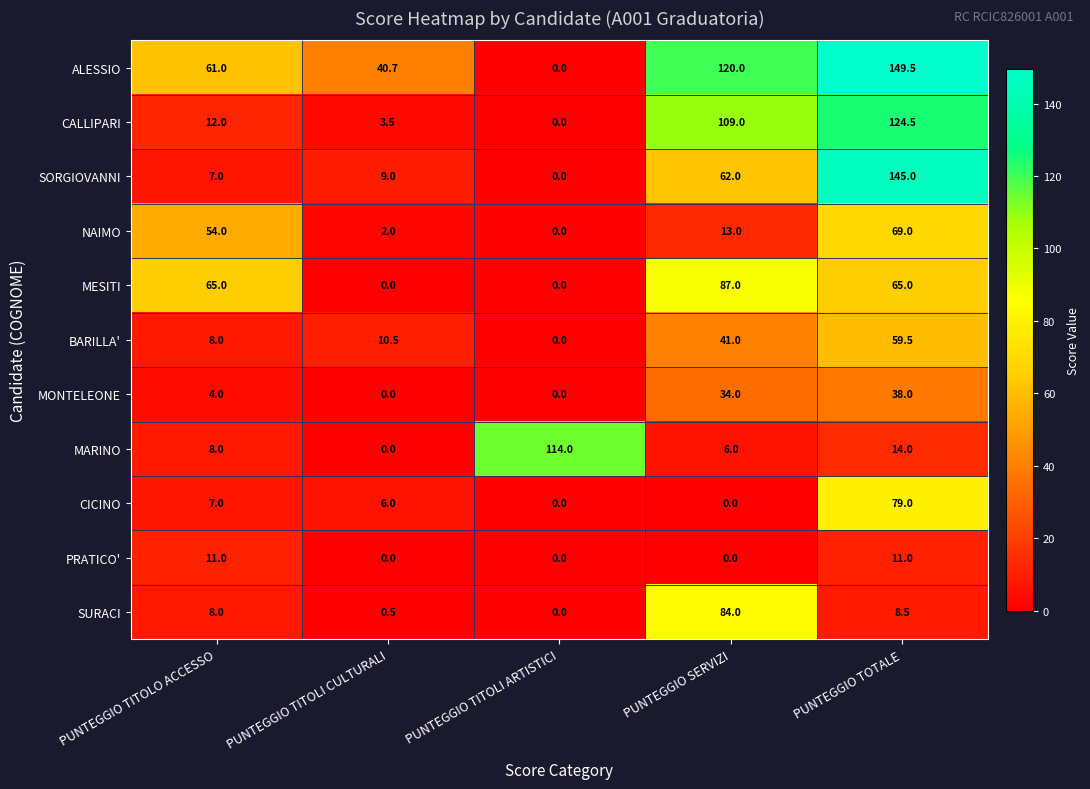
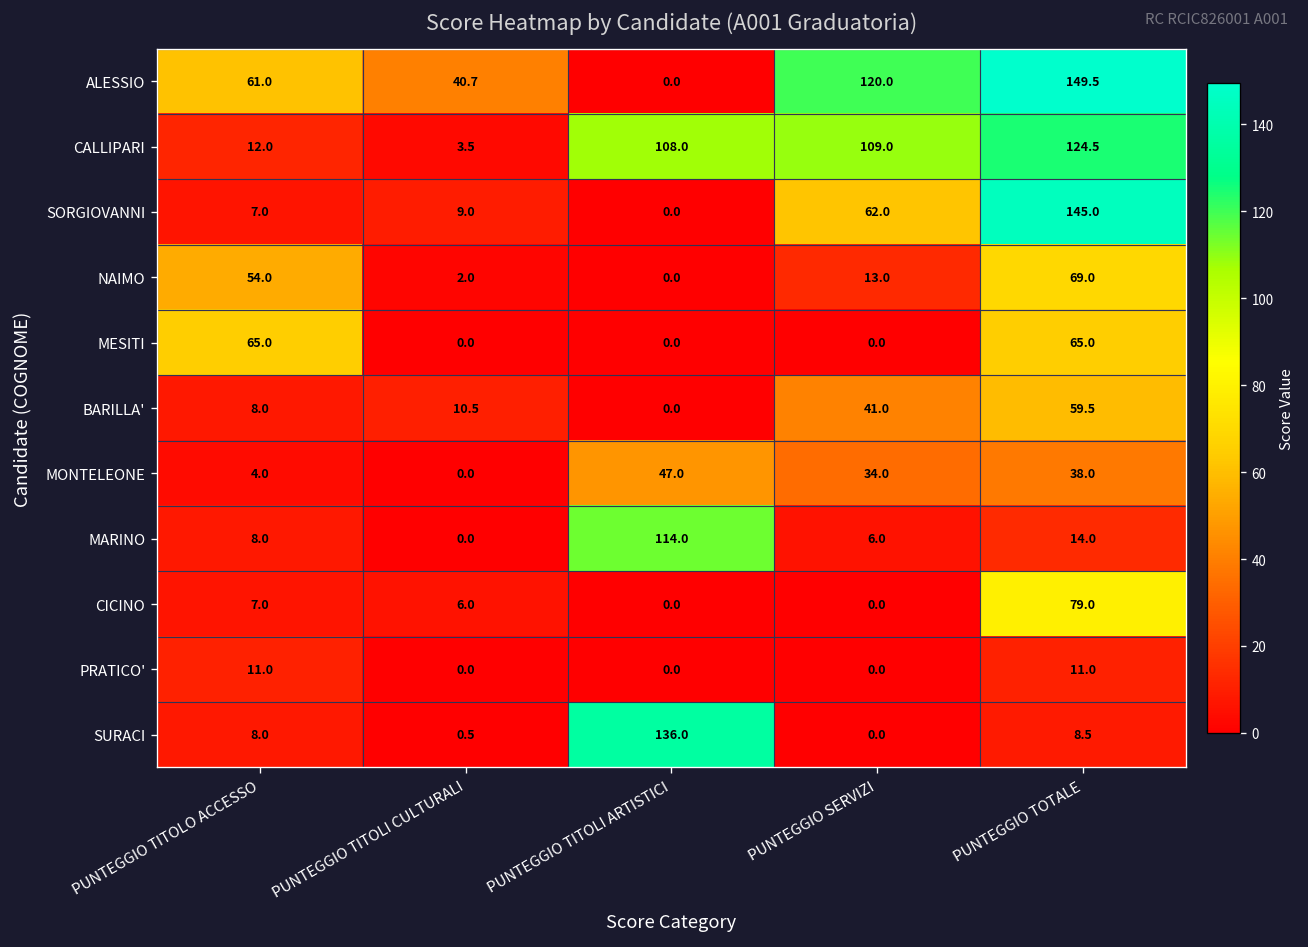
CALLIPARI, PUNTEGGIO TITOLI ARTISTICI: 0.0 -> 108.0
MESITI, PUNTEGGIO SERVIZI: 87.0 -> 0.0
MONTELEONE, PUNTEGGIO TITOLI ARTISTICI: 0.0 -> 47.0
SURACI, PUNTEGGIO TITOLI ARTISTICI: 0.0 -> 136.0
SURACI, PUNTEGGIO SERVIZI: 84.0 -> 0.0
